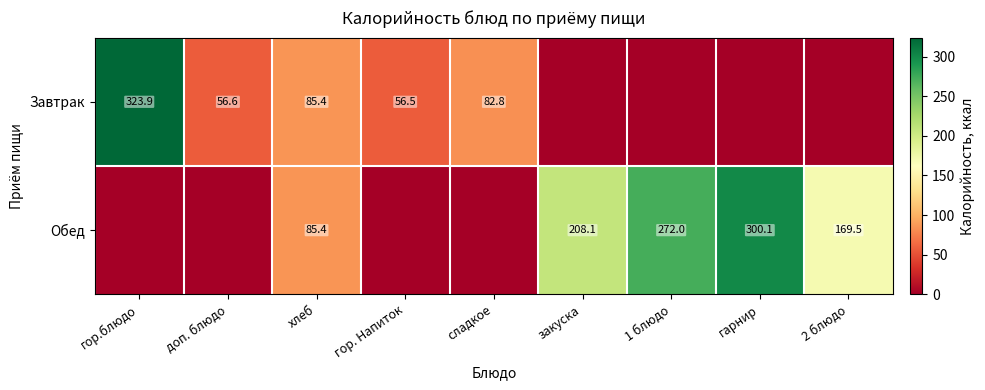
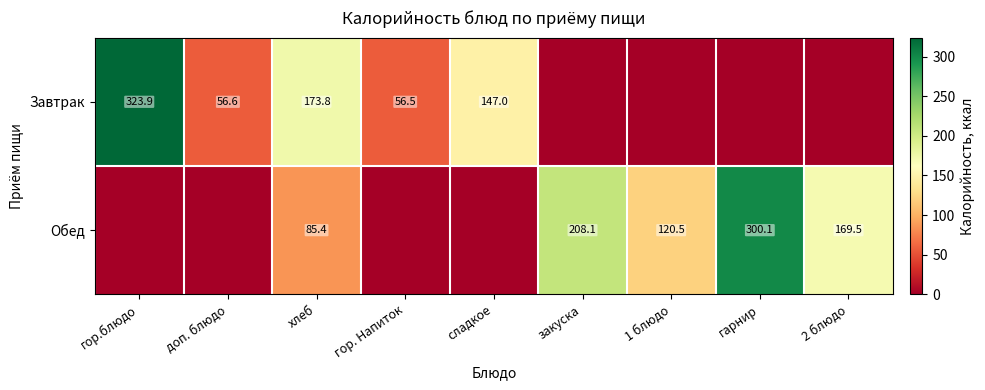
Завтрак, хлеб: 85.4 -> 173.8
Завтрак, сладкое: 82.8 -> 147.0
Обед, 1 блюдо: 272.0 -> 120.5
